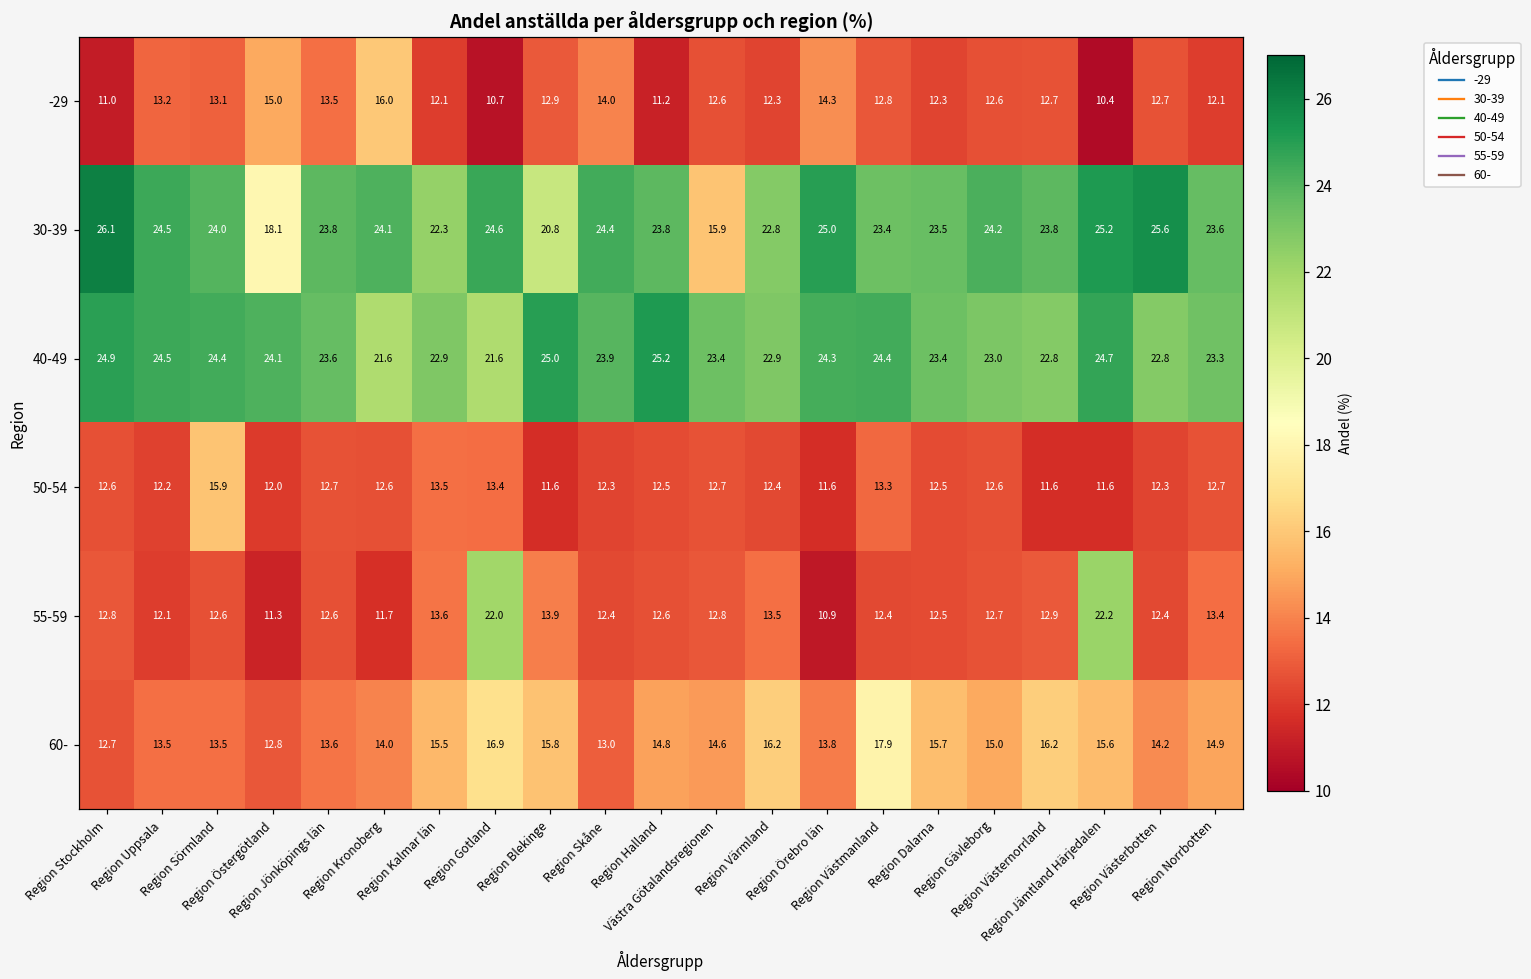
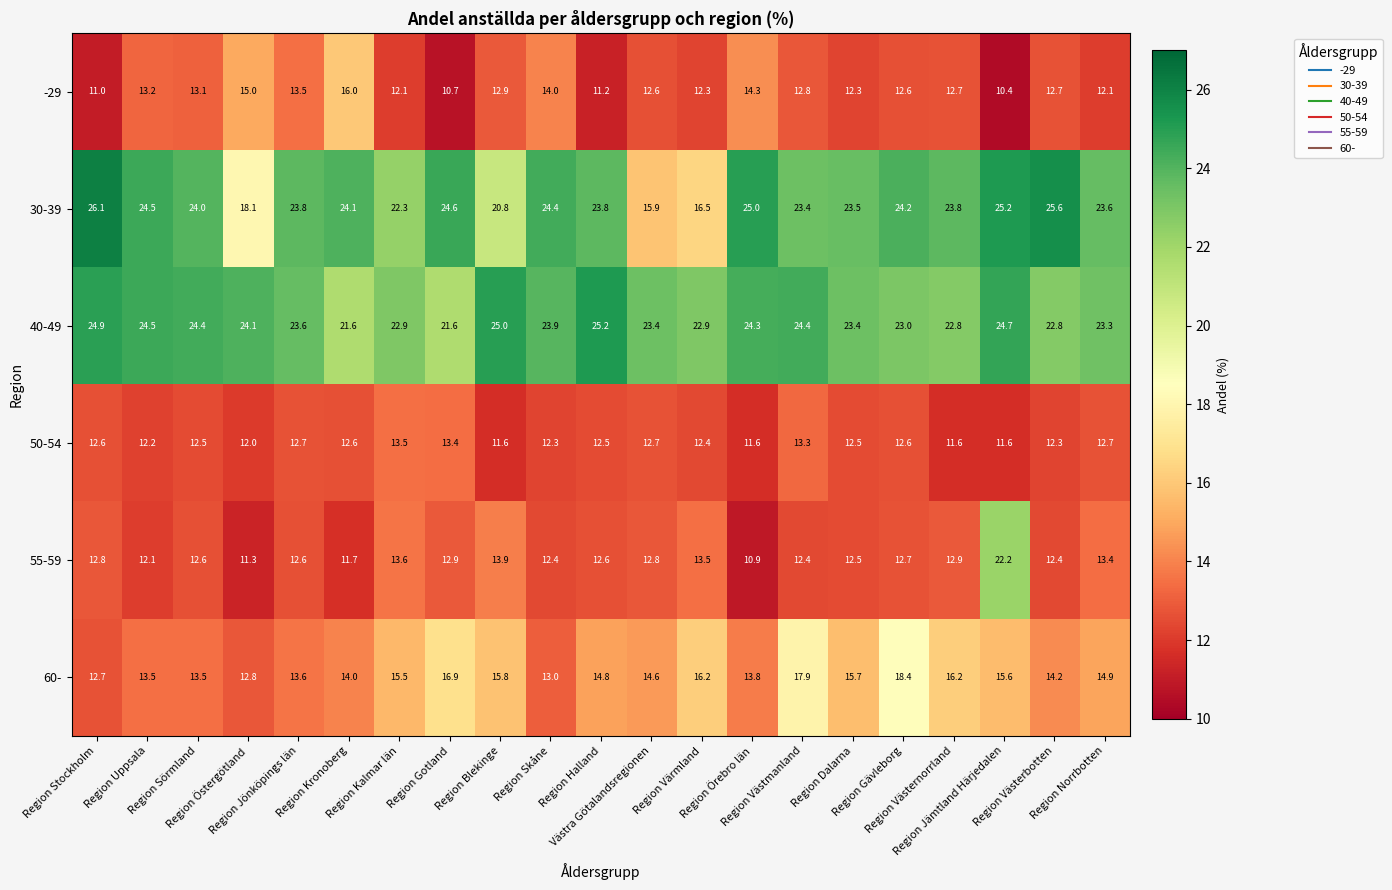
30-39, Region Värmland: 22.8 -> 16.5
50-54, Region Sörmland: 15.9 -> 12.5
55-59, Region Gotland: 22.0 -> 12.9
60-, Region Gävleborg: 15.0 -> 18.4
